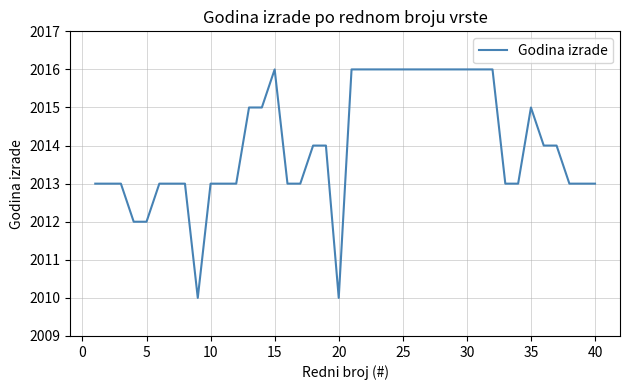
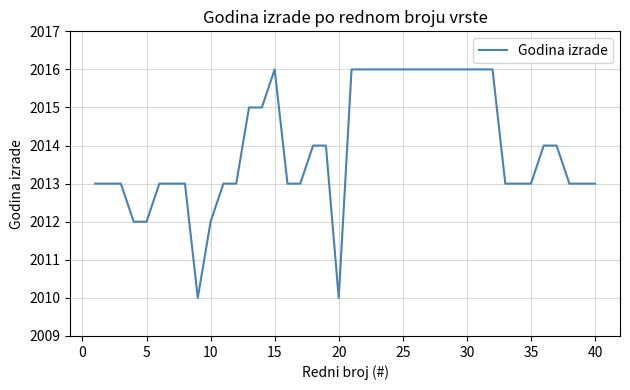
10: 2013 -> 2012
35: 2015 -> 2013
